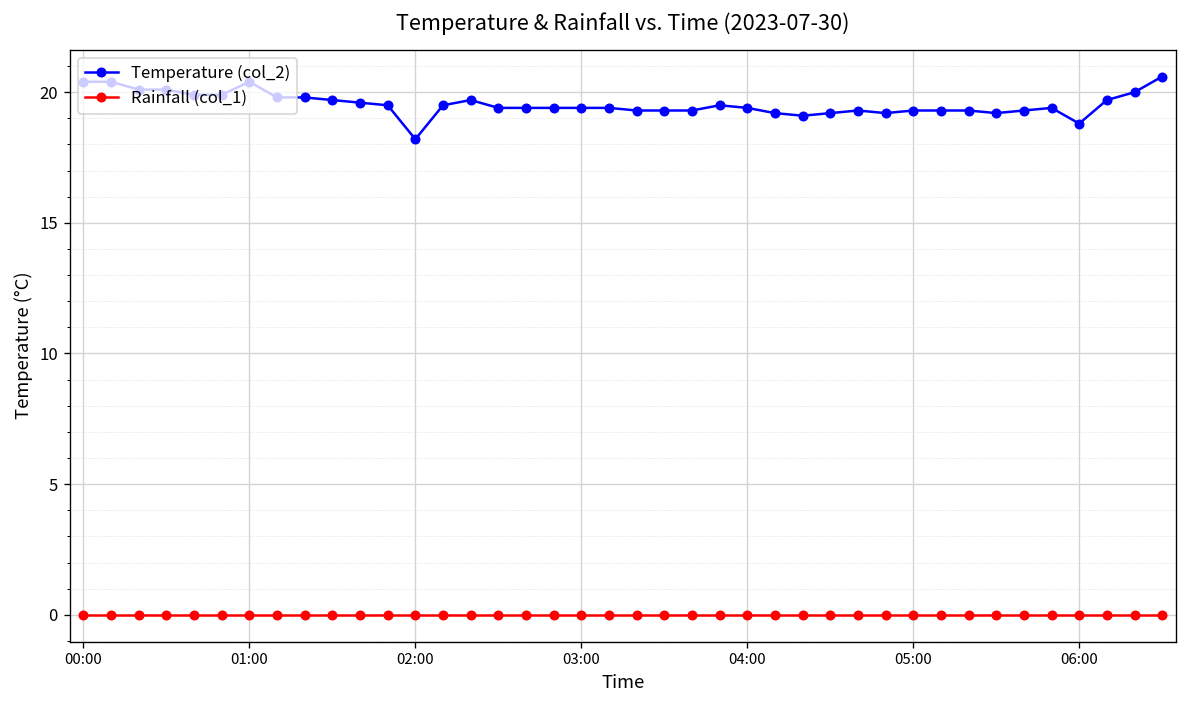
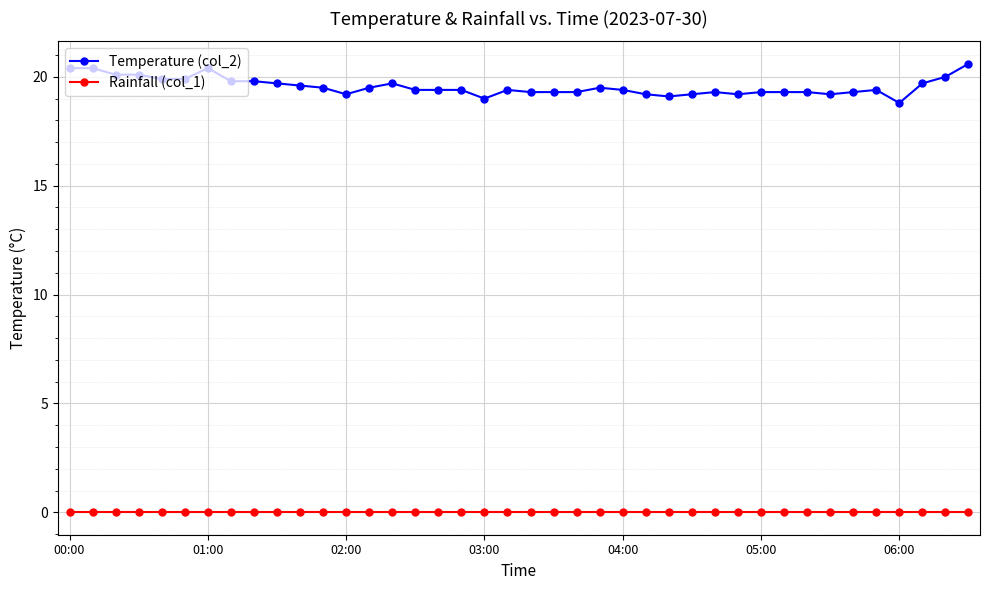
Temperature (col_2), 02:00: 18.2 -> 19.2
Temperature (col_2), 03:00: 19.4 -> 19.0
